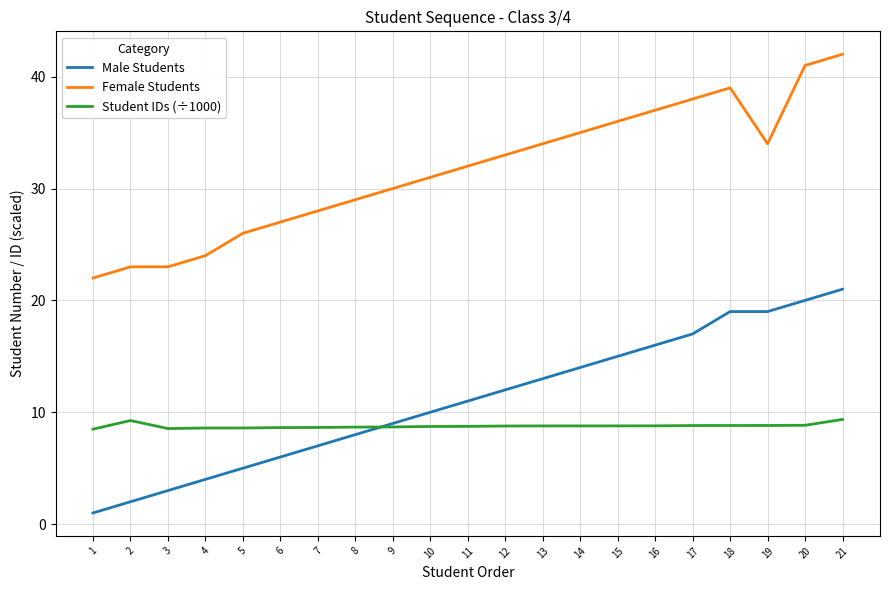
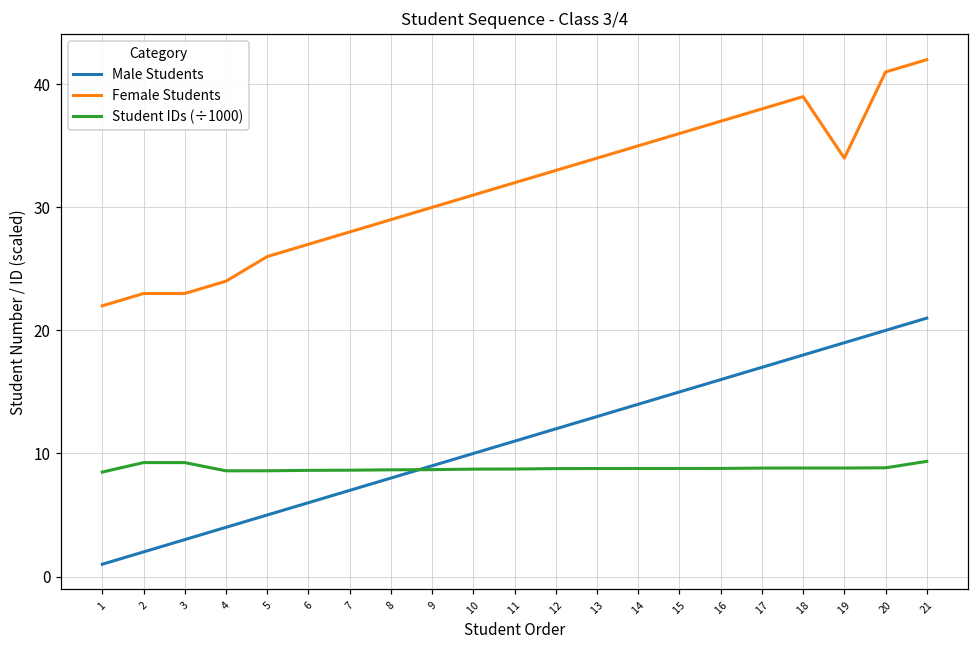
Student IDs (÷1000), 3: 8.5 -> 9.3
Male Students, 18: 19 -> 18
